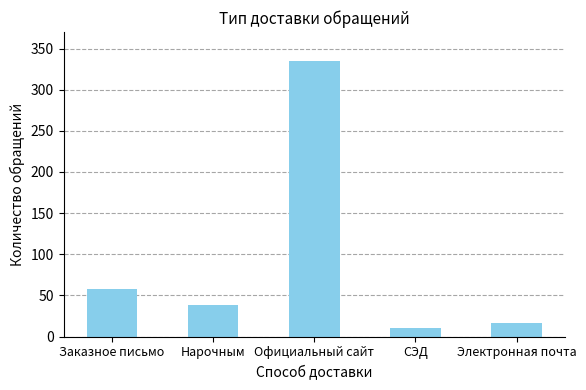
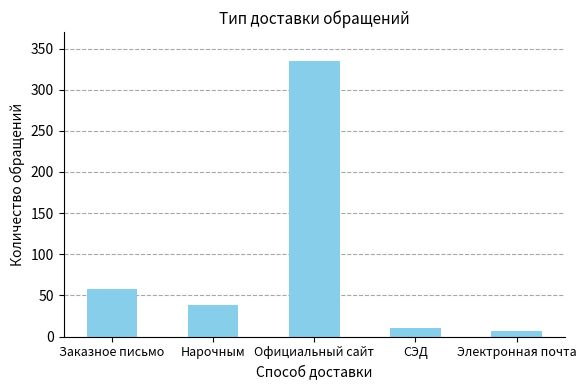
Электронная почта: 20 -> 10
